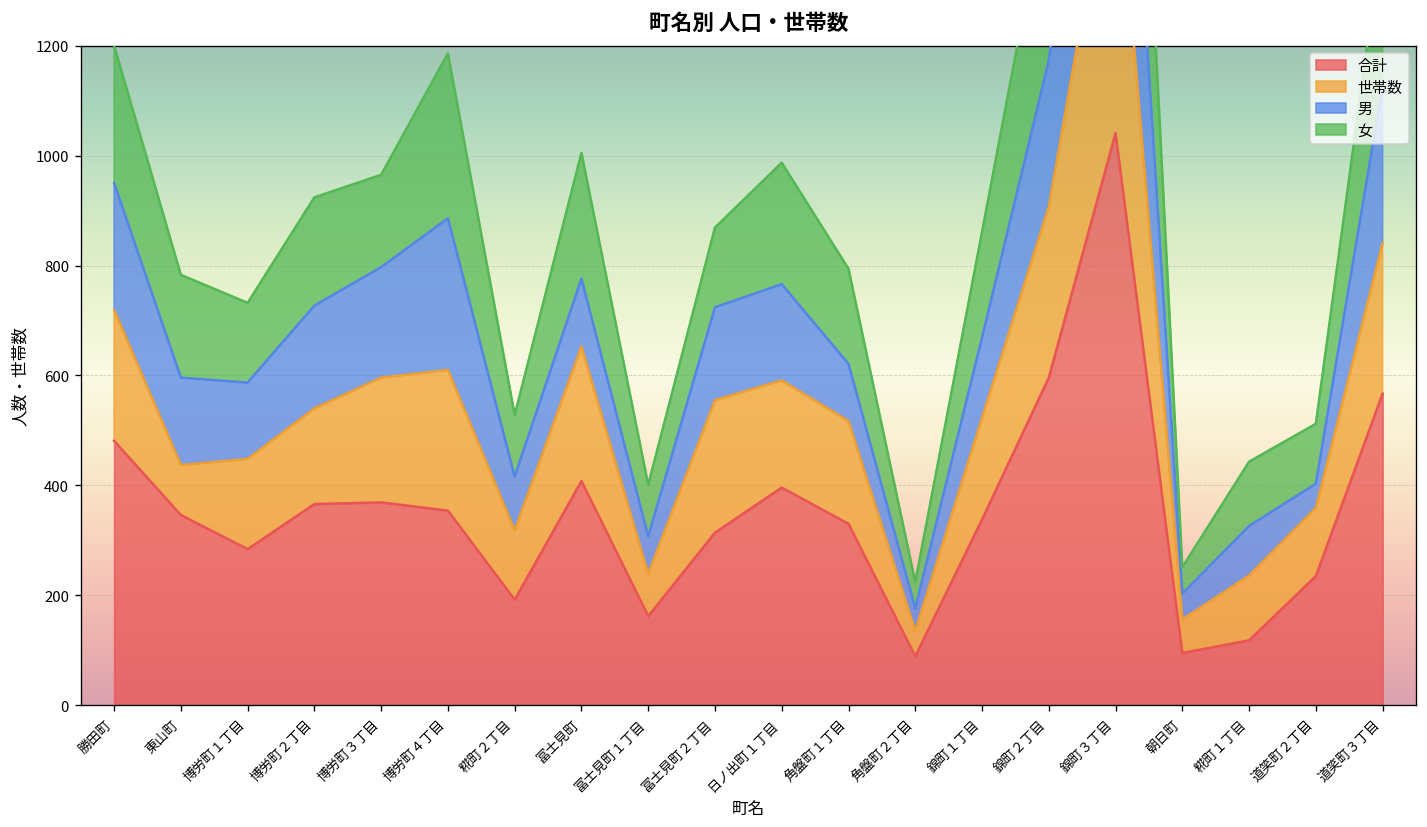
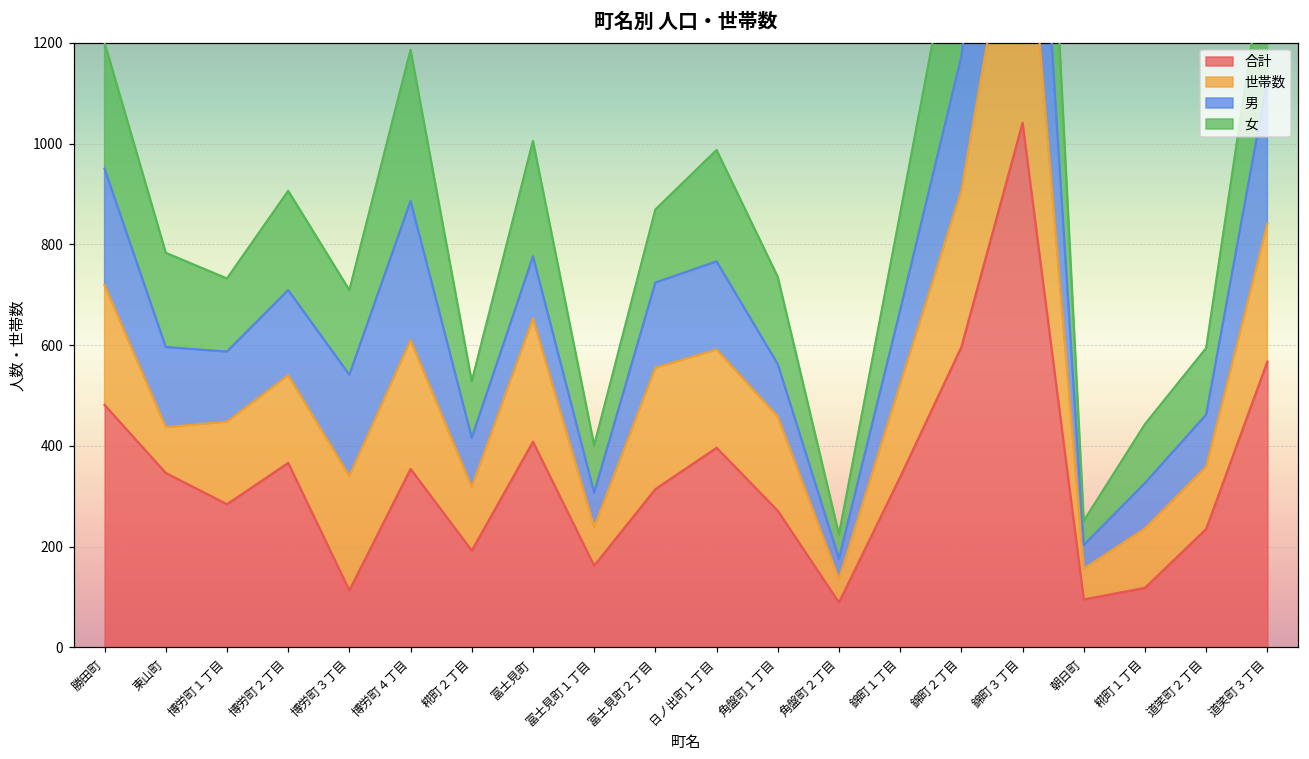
男, 博労町２丁目: 190 -> 170
合計, 博労町３丁目: 370 -> 110
合計, 角盤町１丁目: 330 -> 270
男, 道笑町２丁目: 40 -> 100
女, 道笑町２丁目: 110 -> 130
